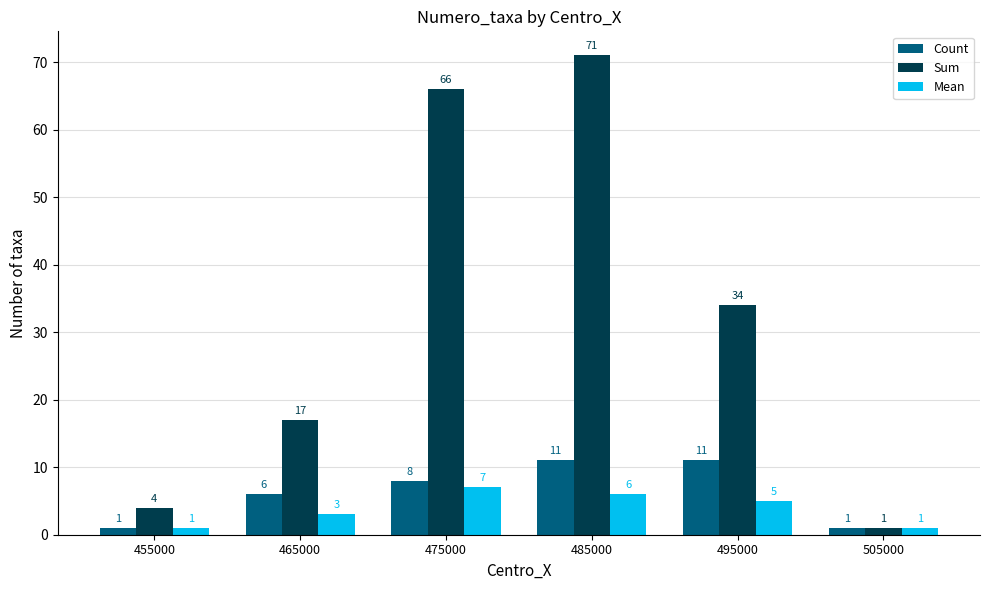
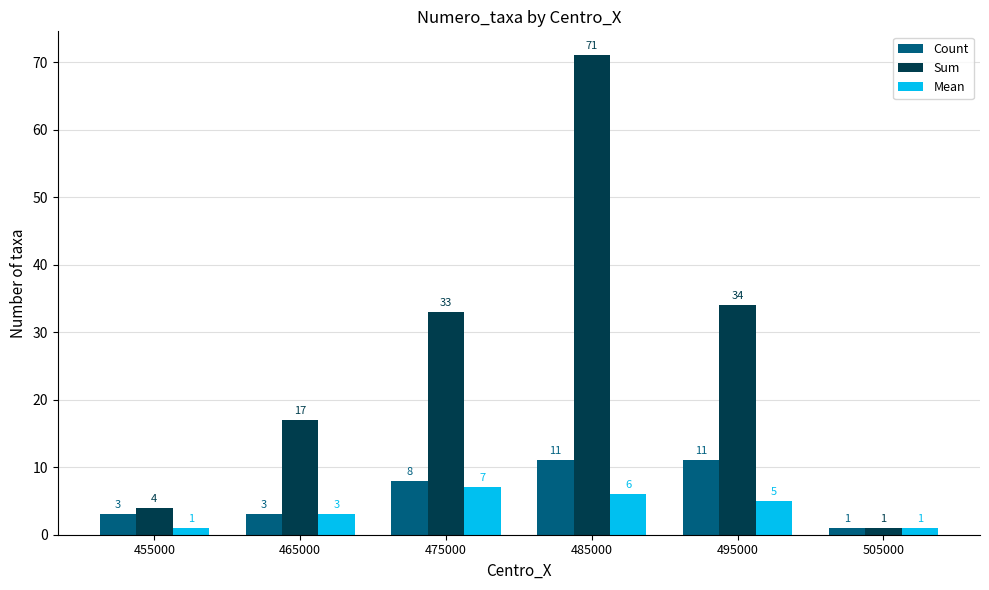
Count, 455000: 1 -> 3
Count, 465000: 6 -> 3
Sum, 475000: 66 -> 33
